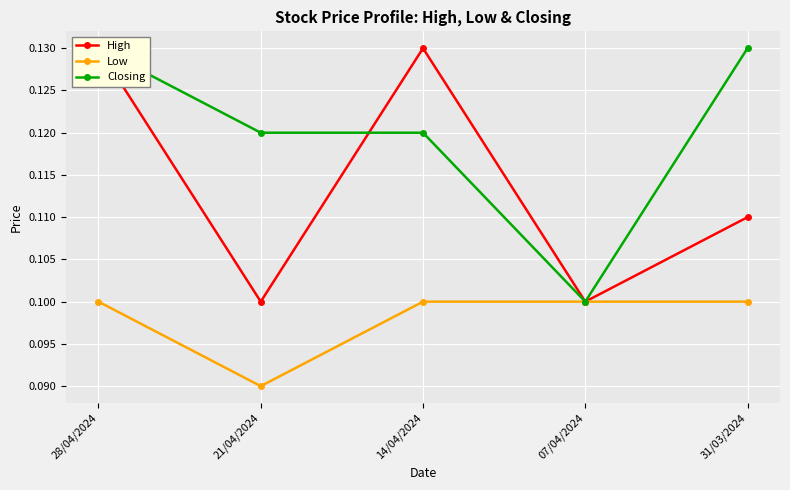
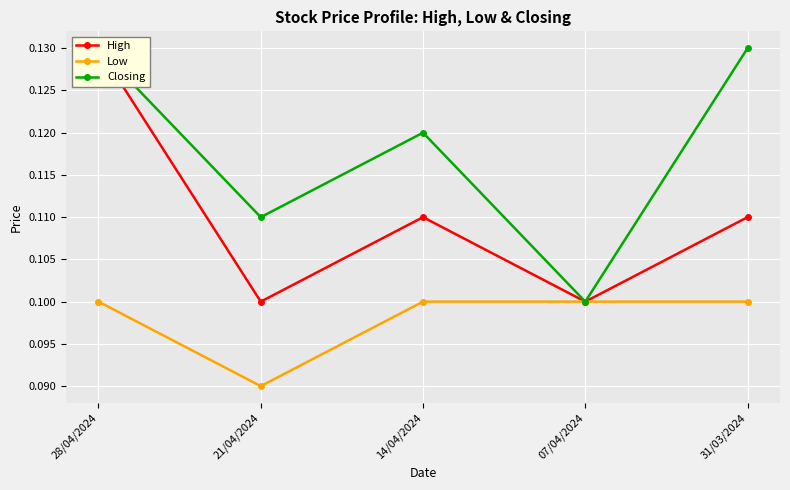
Closing, 21/04/2024: 0.12 -> 0.11
High, 14/04/2024: 0.13 -> 0.11
